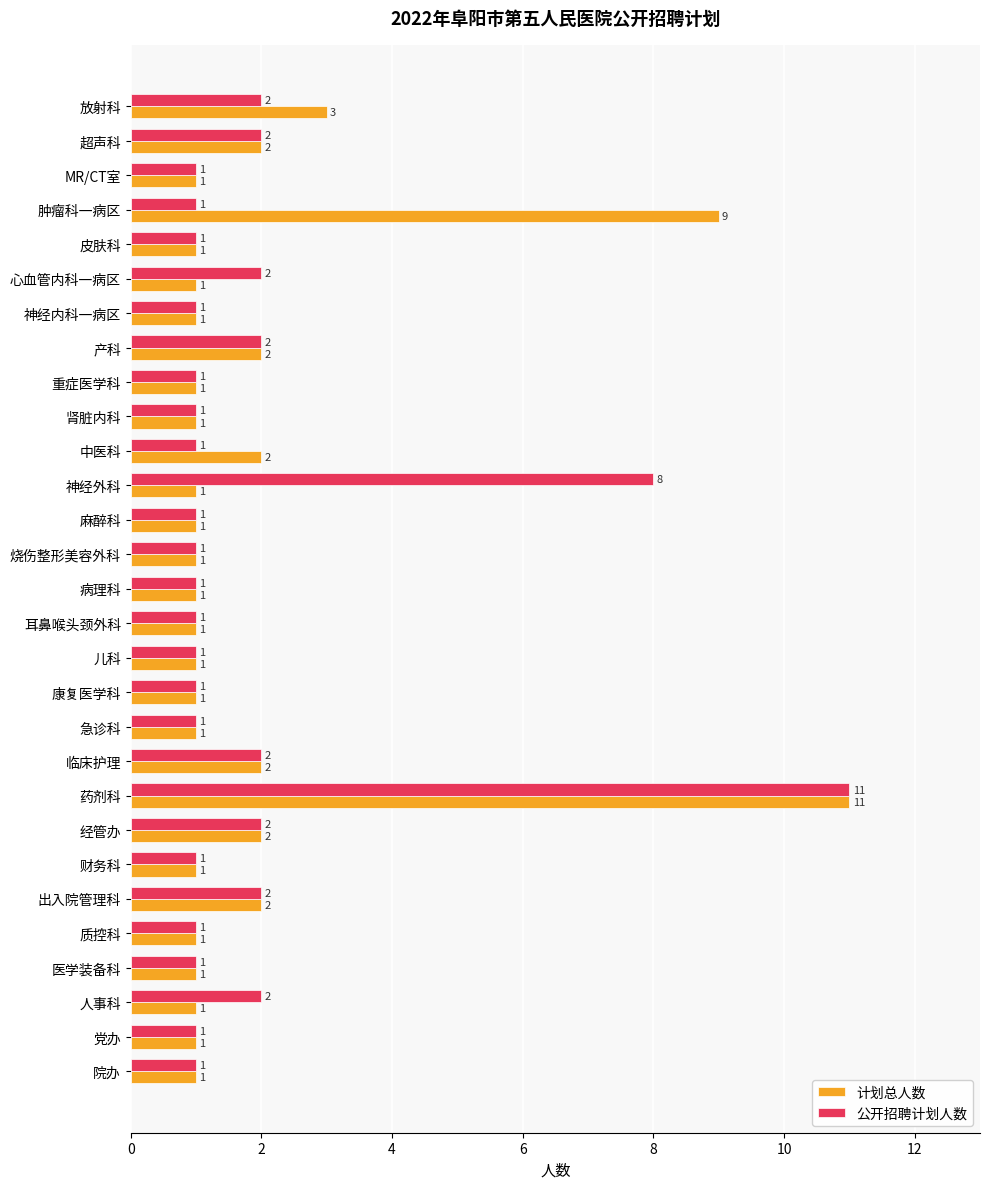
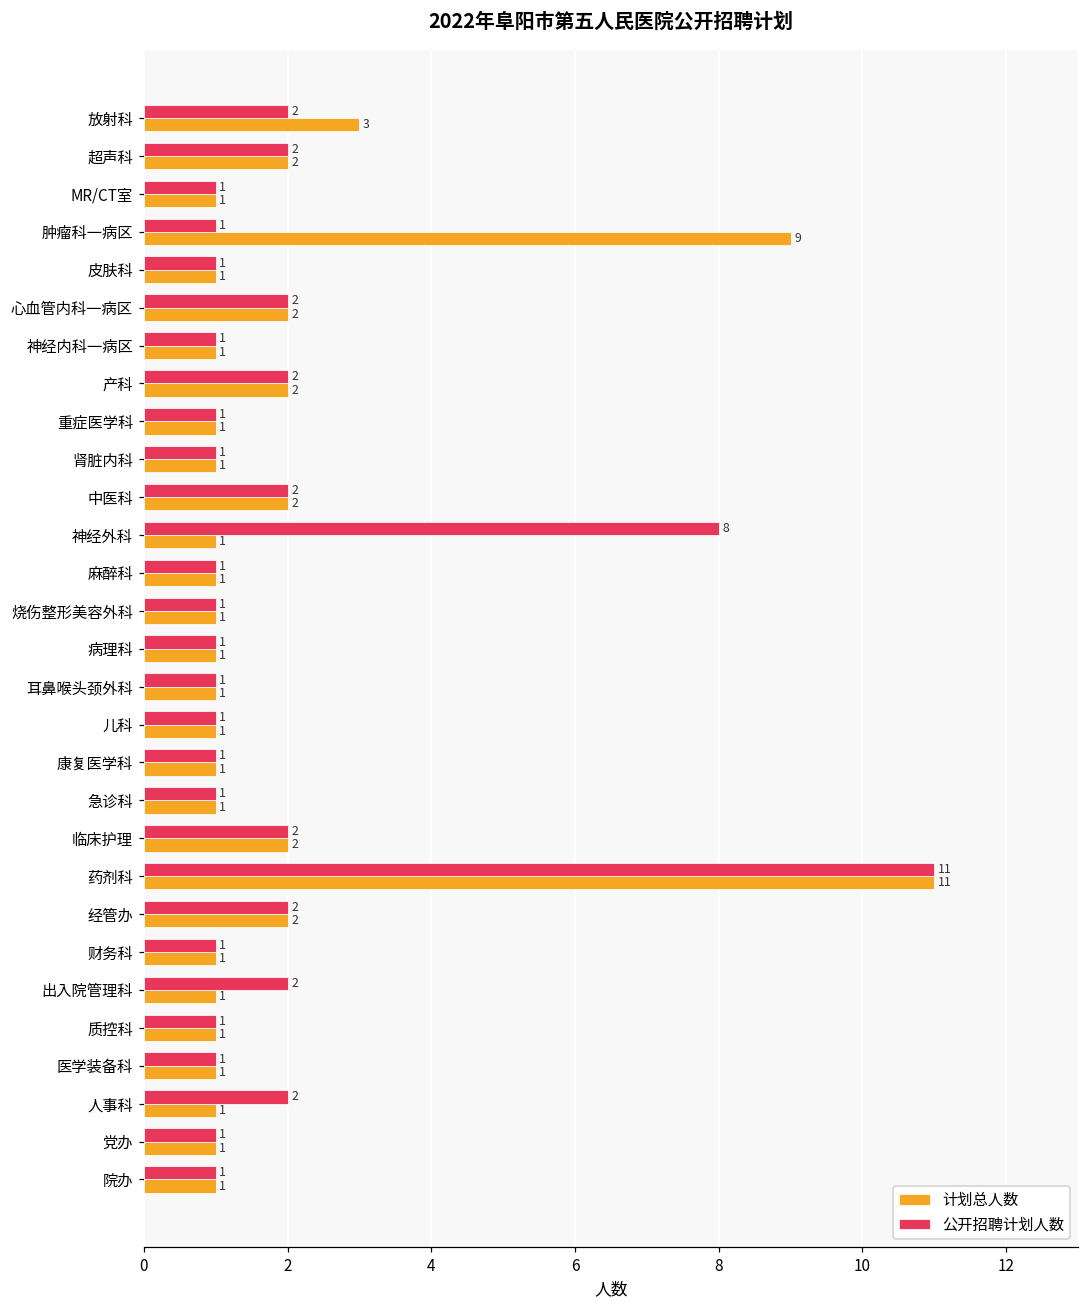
计划总人数, 心血管内科一病区: 1 -> 2
公开招聘计划人数, 中医科: 1 -> 2
计划总人数, 出入院管理科: 2 -> 1
